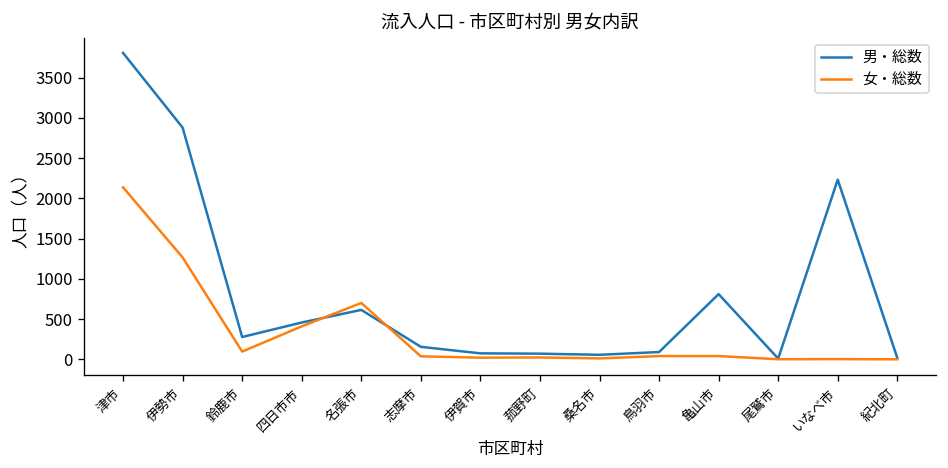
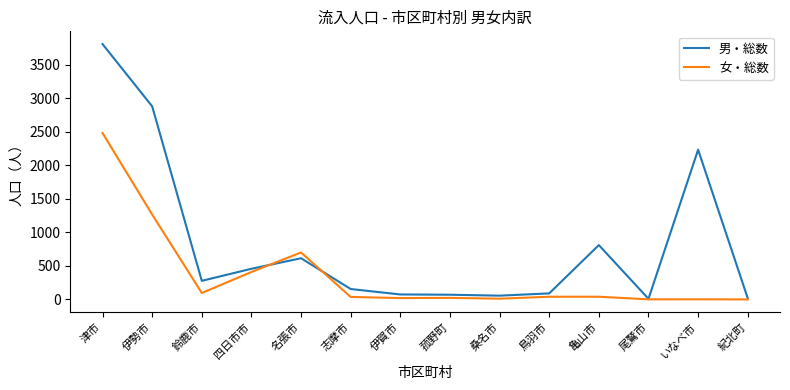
女・総数, 津市: 2100 -> 2500
